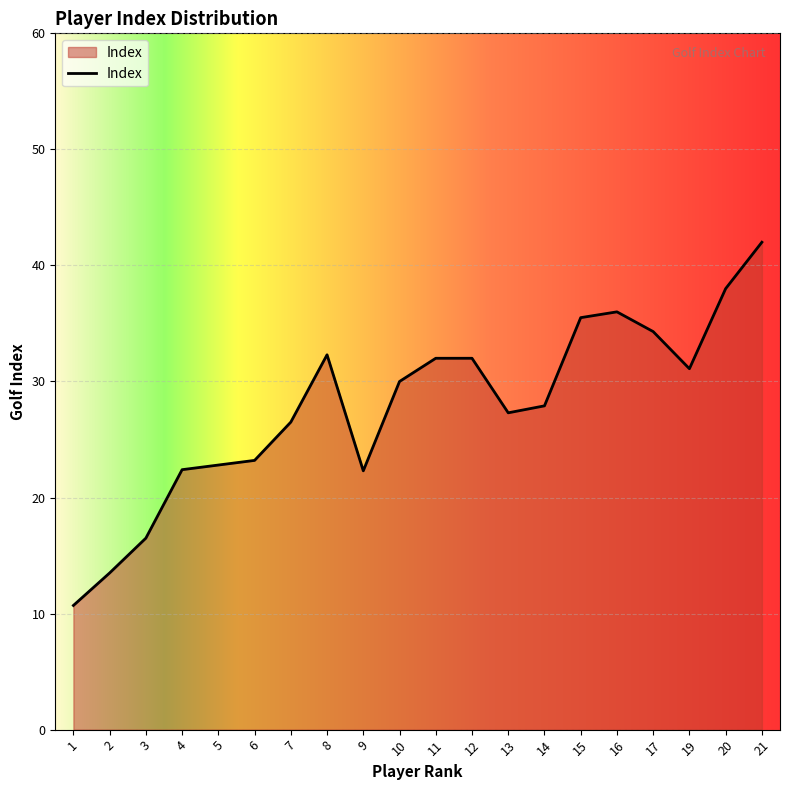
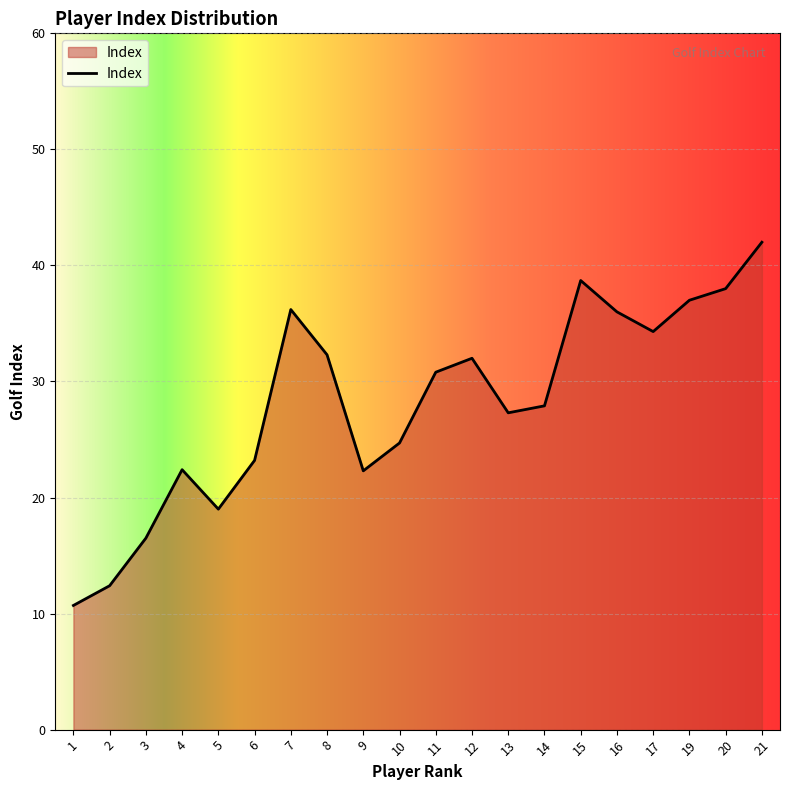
2: 13.5 -> 12.4
5: 22.8 -> 19.0
7: 26.5 -> 36.2
10: 30.0 -> 24.7
11: 32.0 -> 30.8
15: 35.5 -> 38.7
19: 31.1 -> 37.0
